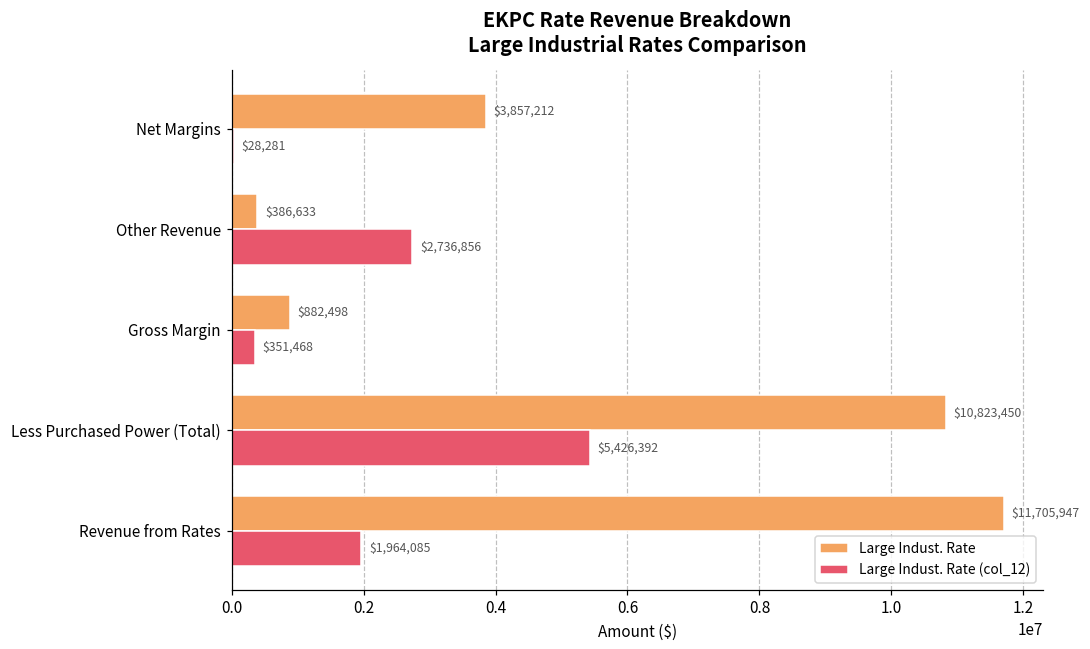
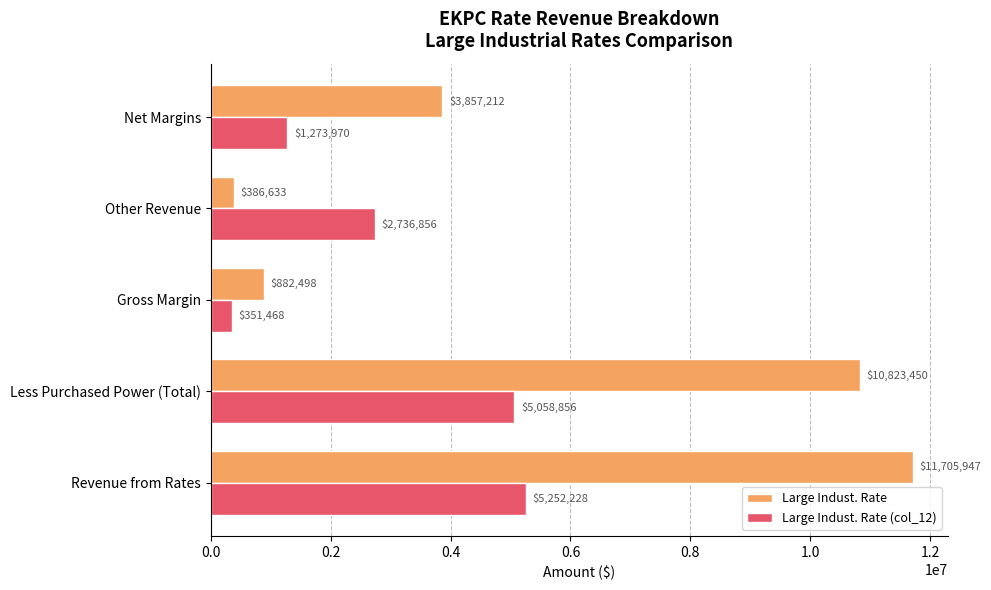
Large Indust. Rate (col_12), Net Margins: $28,281 -> $1,273,970
Large Indust. Rate (col_12), Less Purchased Power (Total): $5,426,392 -> $5,058,856
Large Indust. Rate (col_12), Revenue from Rates: $1,964,085 -> $5,252,228
